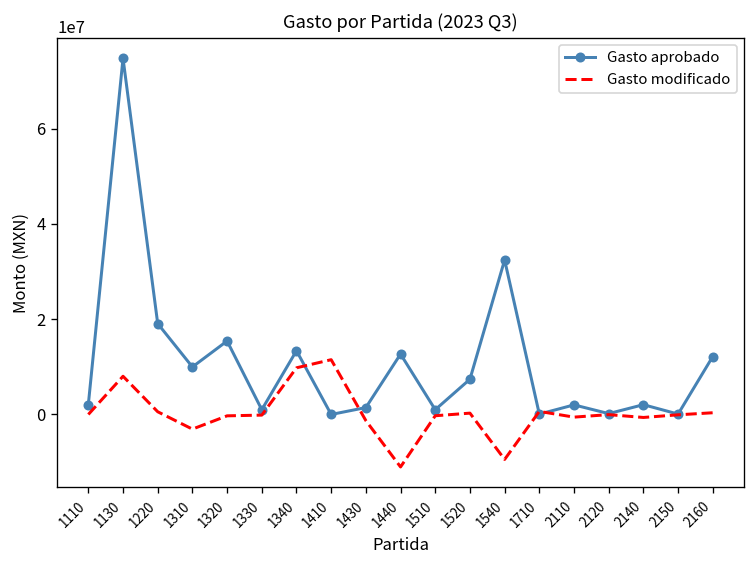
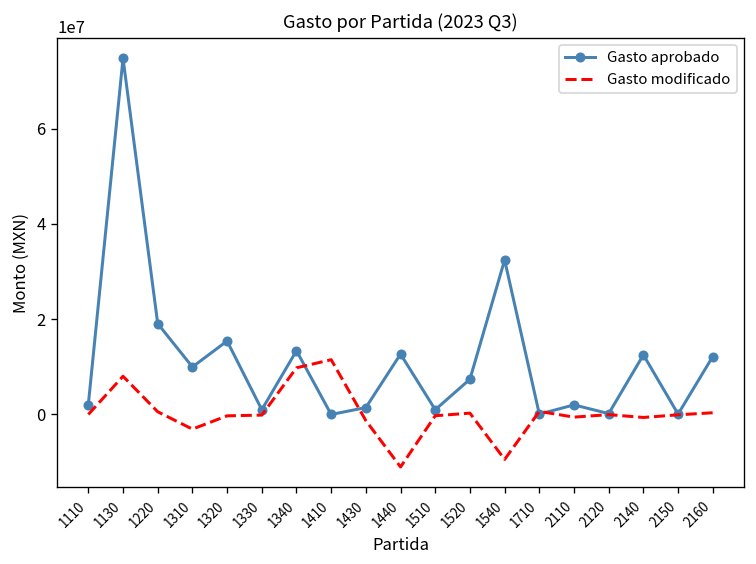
Gasto aprobado, 2140: 2000000 -> 13000000
